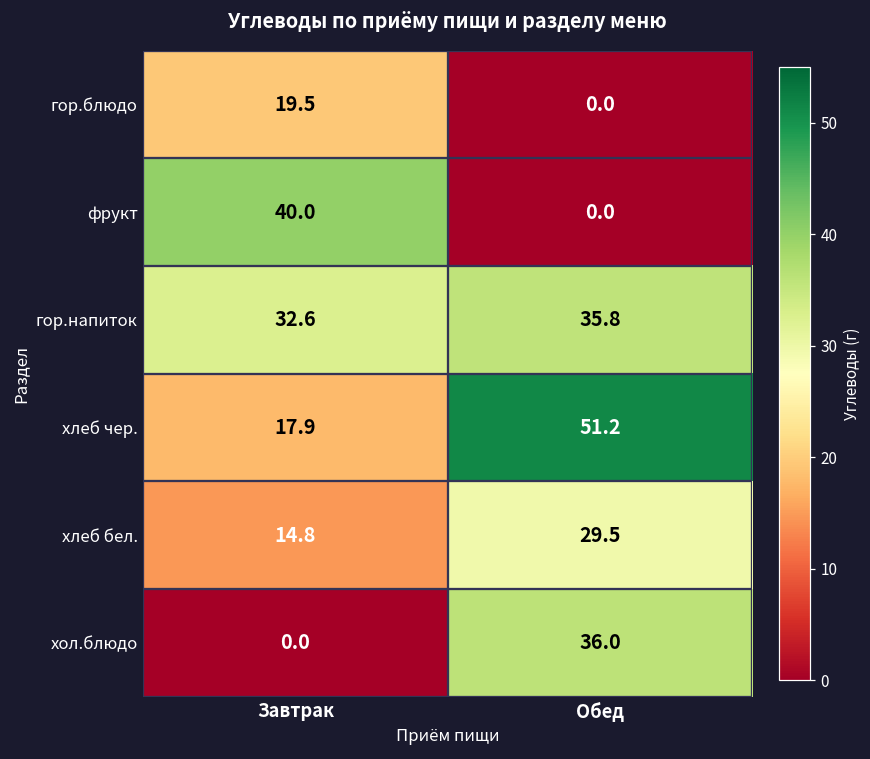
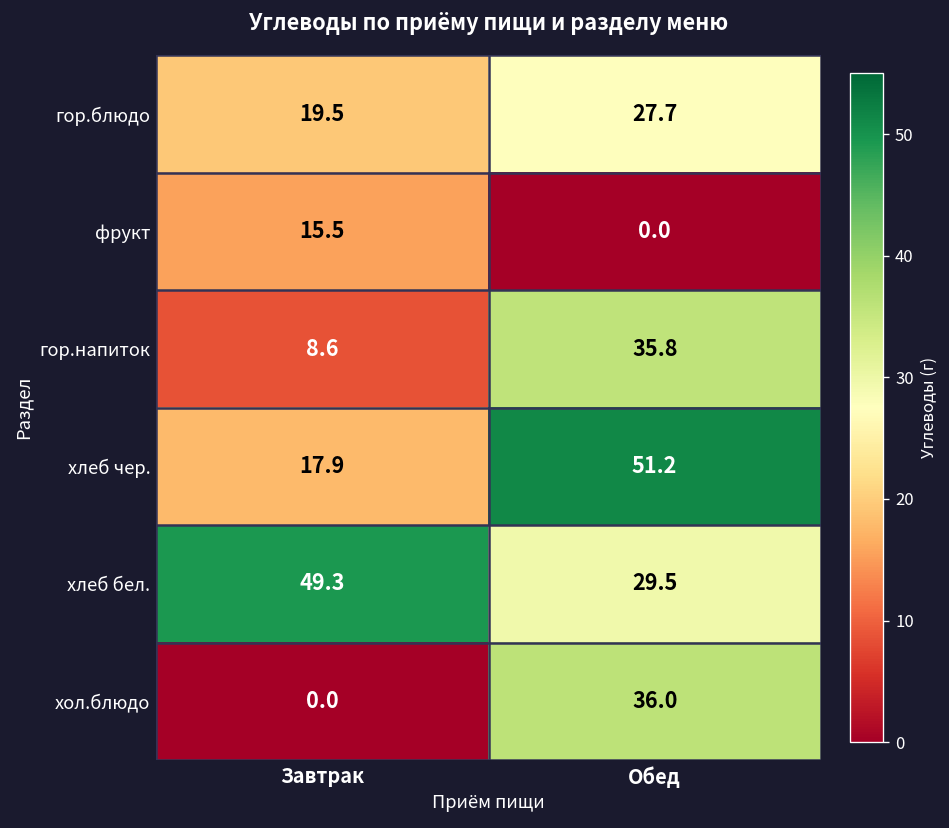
гор.блюдо, Обед: 0.0 -> 27.7
фрукт, Завтрак: 40.0 -> 15.5
гор.напиток, Завтрак: 32.6 -> 8.6
хлеб бел., Завтрак: 14.8 -> 49.3
